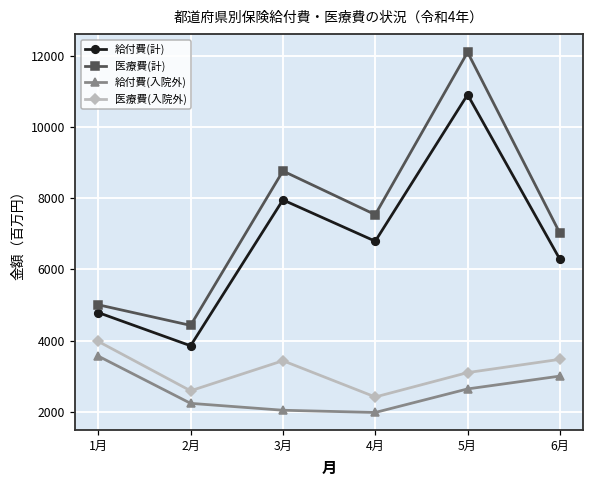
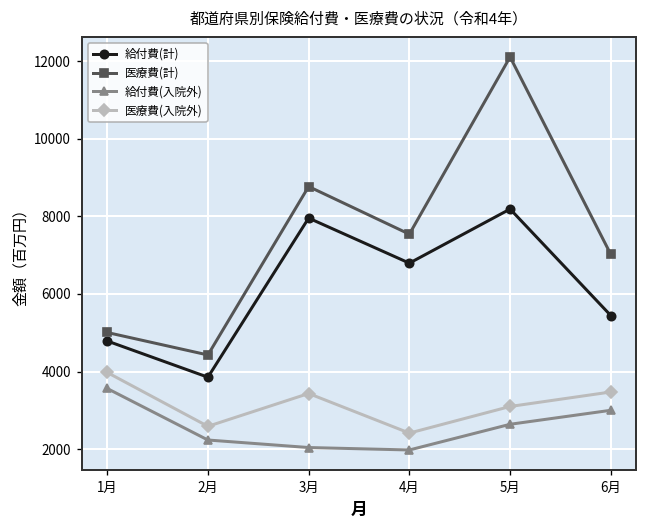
給付費(計), 5月: 10900 -> 8200
給付費(計), 6月: 6300 -> 5400
